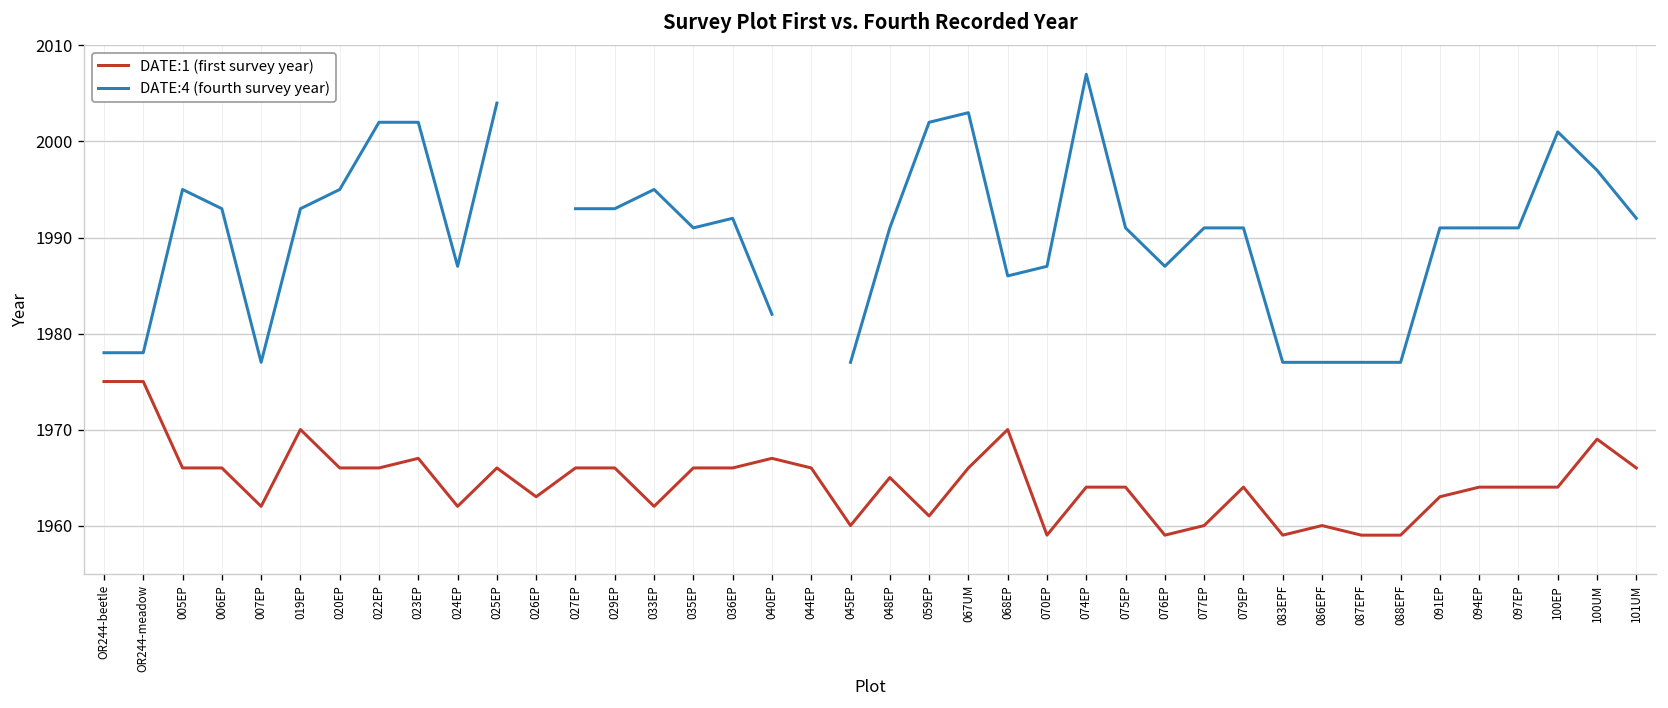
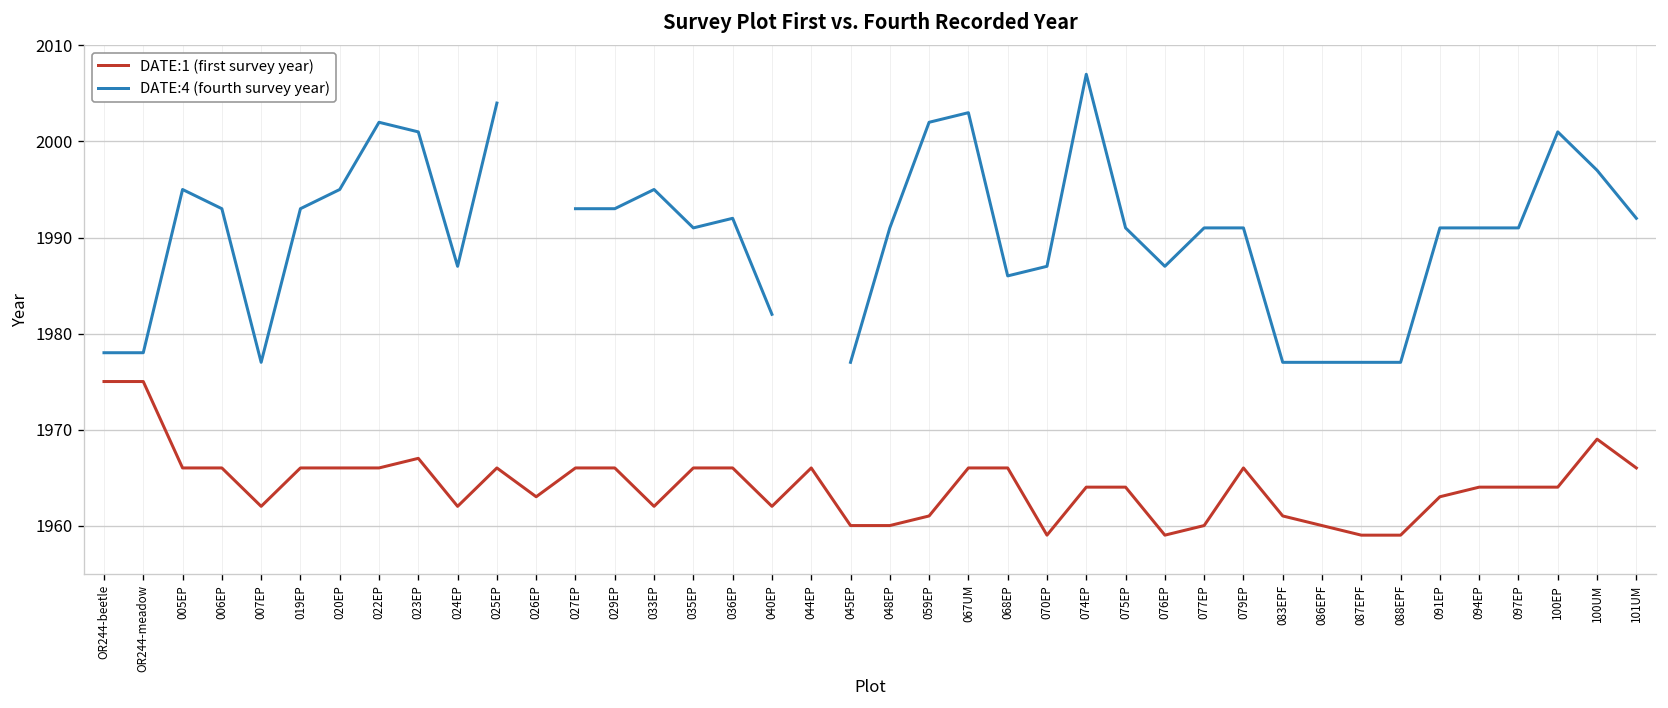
DATE:1 (first survey year), 019EP: 1970 -> 1966
DATE:4 (fourth survey year), 023EP: 2002 -> 2001
DATE:1 (first survey year), 040EP: 1967 -> 1962
DATE:1 (first survey year), 048EP: 1965 -> 1960
DATE:1 (first survey year), 068EP: 1970 -> 1966
DATE:1 (first survey year), 079EP: 1964 -> 1966
DATE:1 (first survey year), 083EPF: 1959 -> 1961
